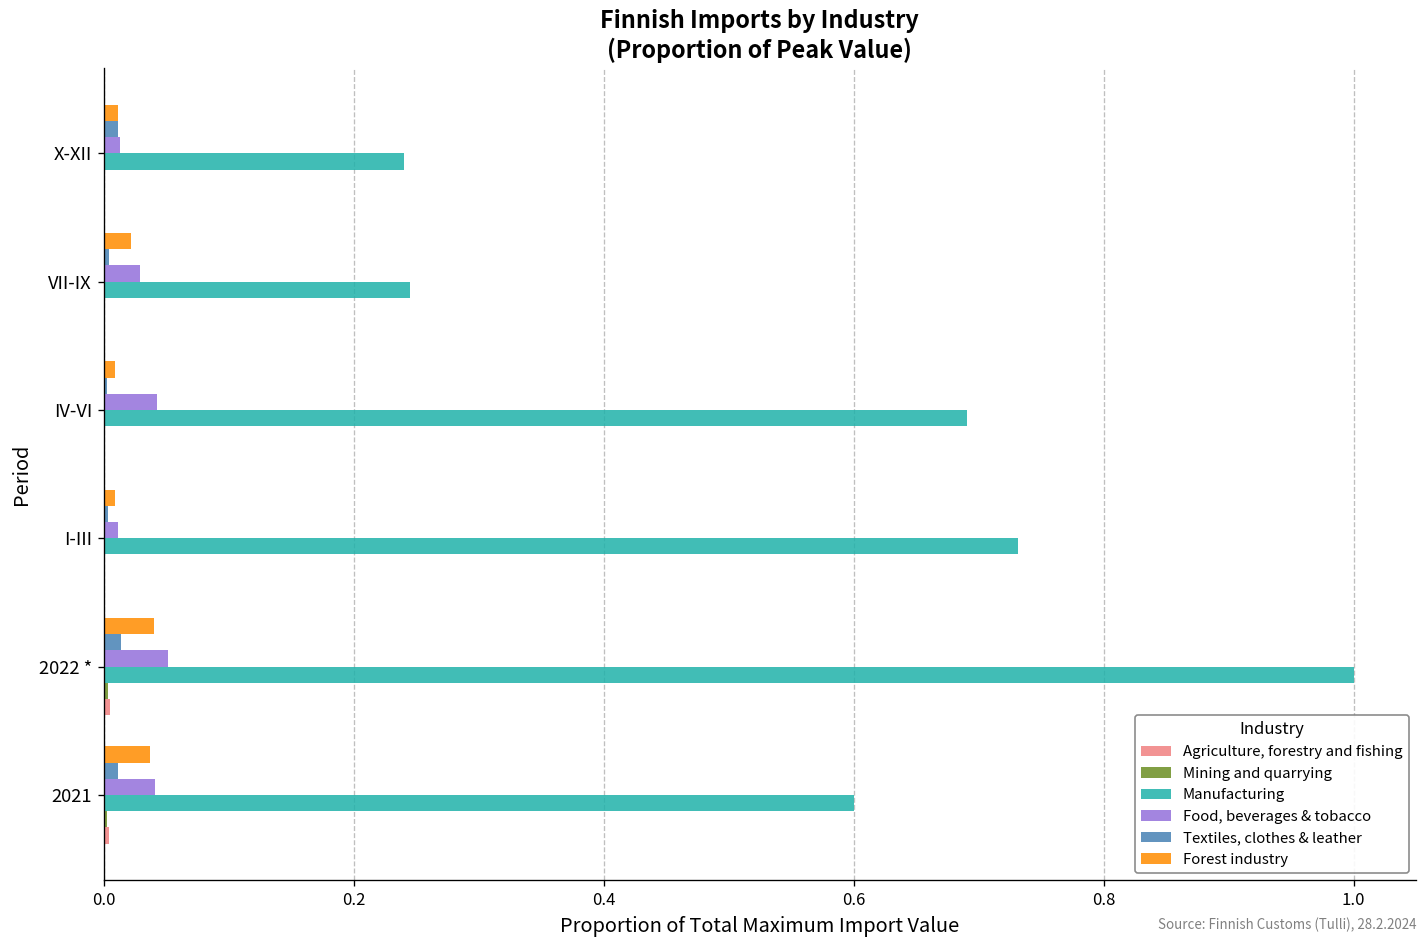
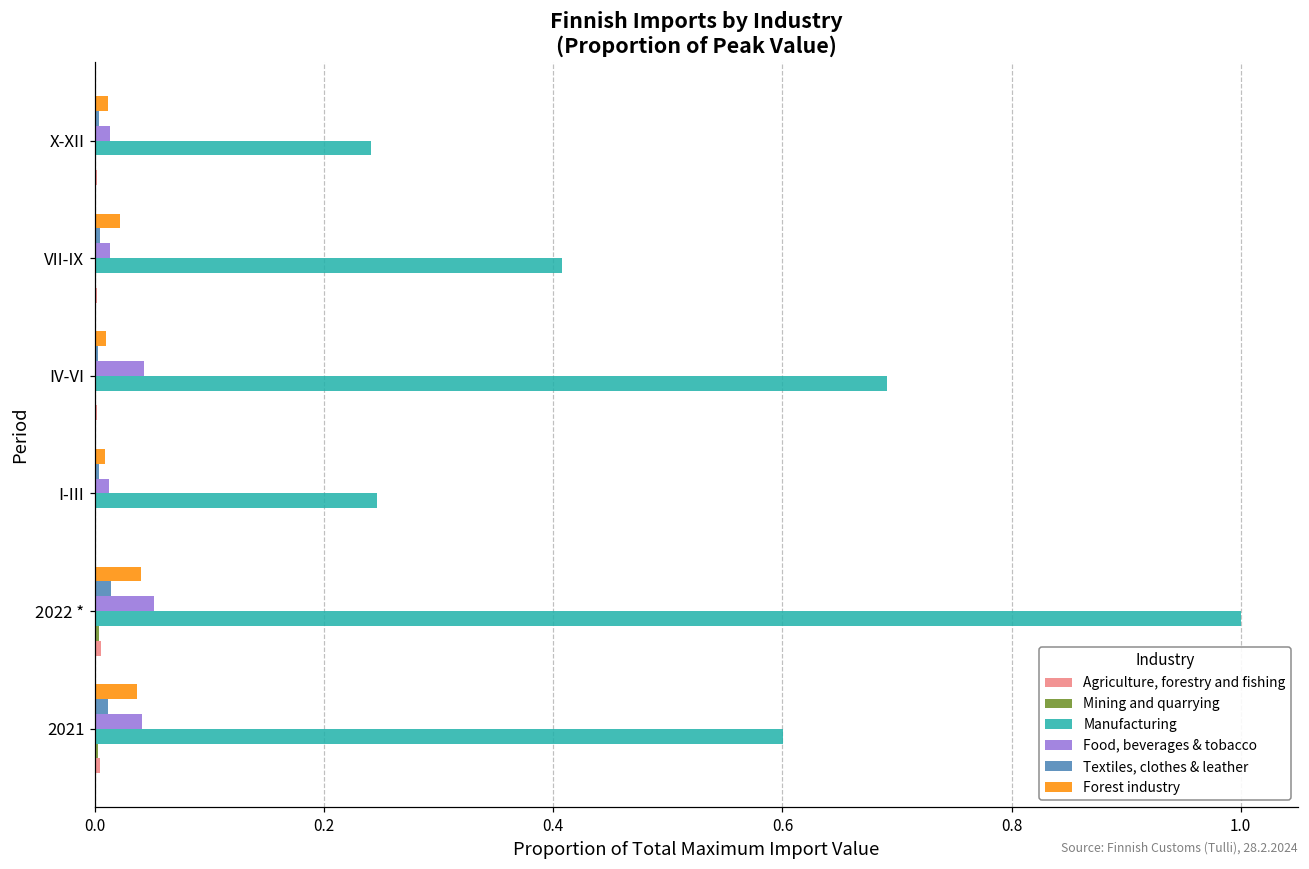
Textiles, clothes & leather, X-XII: 0.012 -> 0.004
Food, beverages & tobacco, VII-IX: 0.029 -> 0.013
Manufacturing, VII-IX: 0.245 -> 0.407
Manufacturing, I-III: 0.731 -> 0.246
